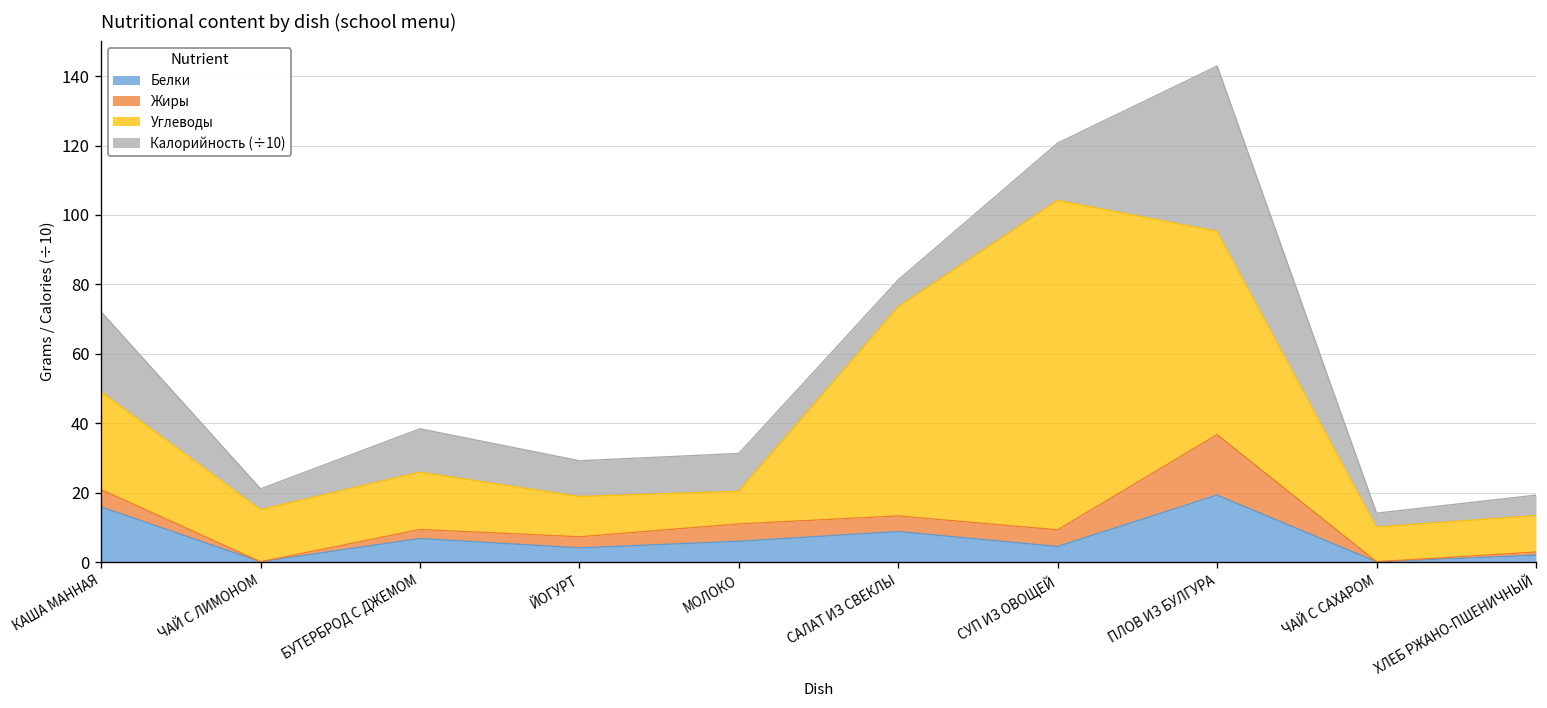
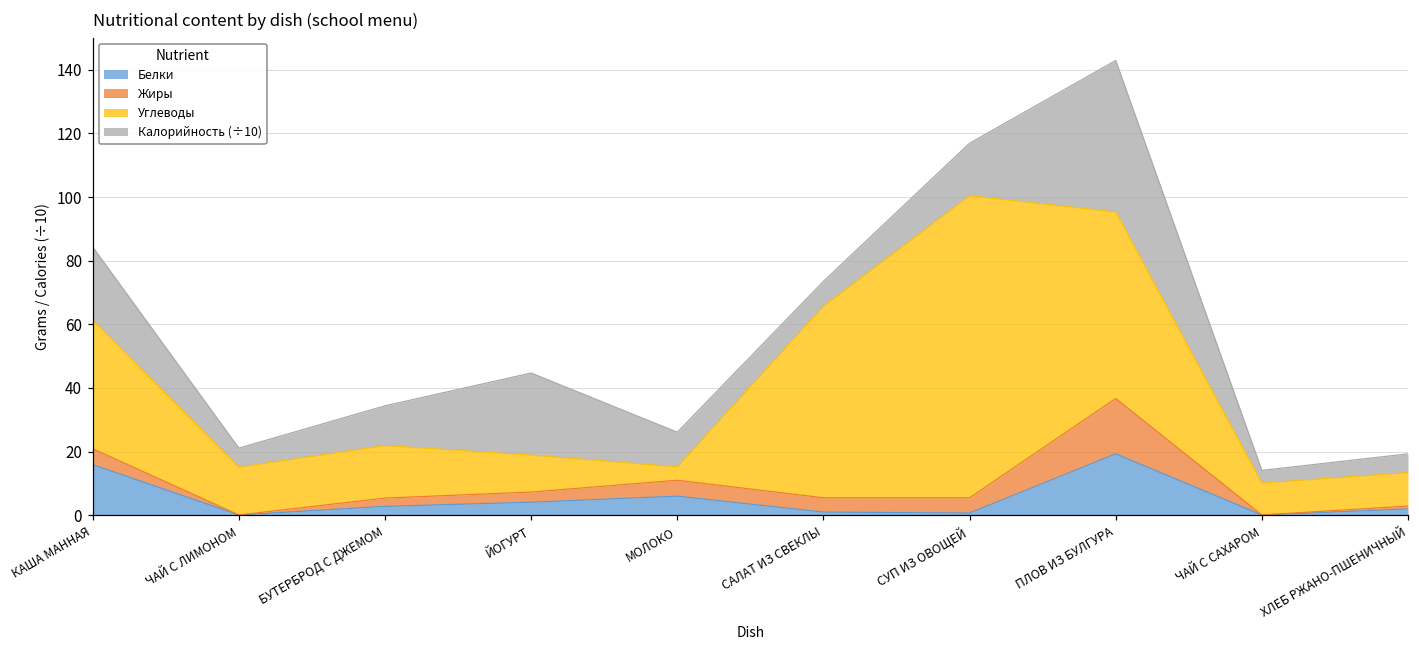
Углеводы, КАША МАННАЯ: 28 -> 40
Белки, БУТЕРБРОД С ДЖЕМОМ: 7 -> 3
Калорийность (÷10), ЙОГУРТ: 10 -> 26
Углеводы, МОЛОКО: 9 -> 4
Белки, САЛАТ ИЗ СВЕКЛЫ: 9 -> 1
Белки, СУП ИЗ ОВОЩЕЙ: 5 -> 1
